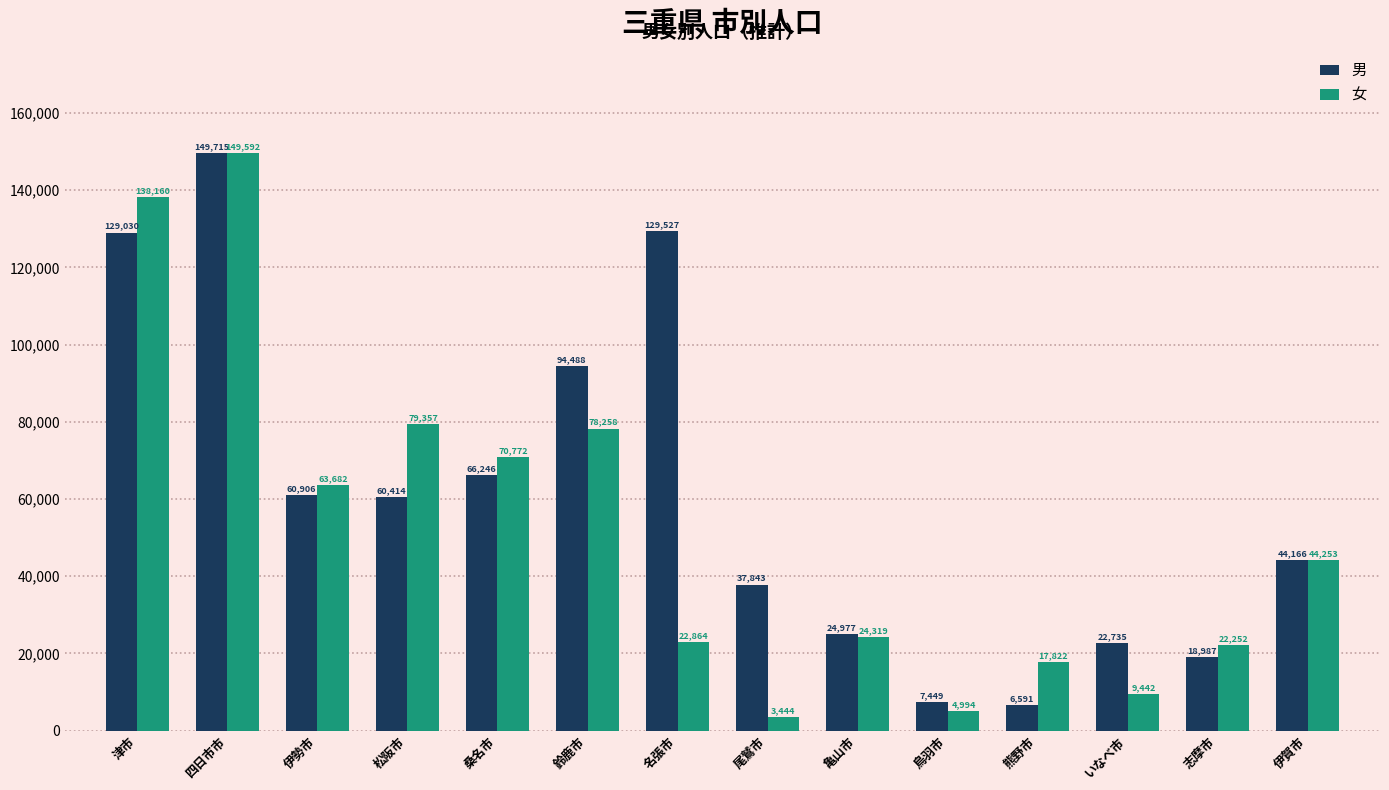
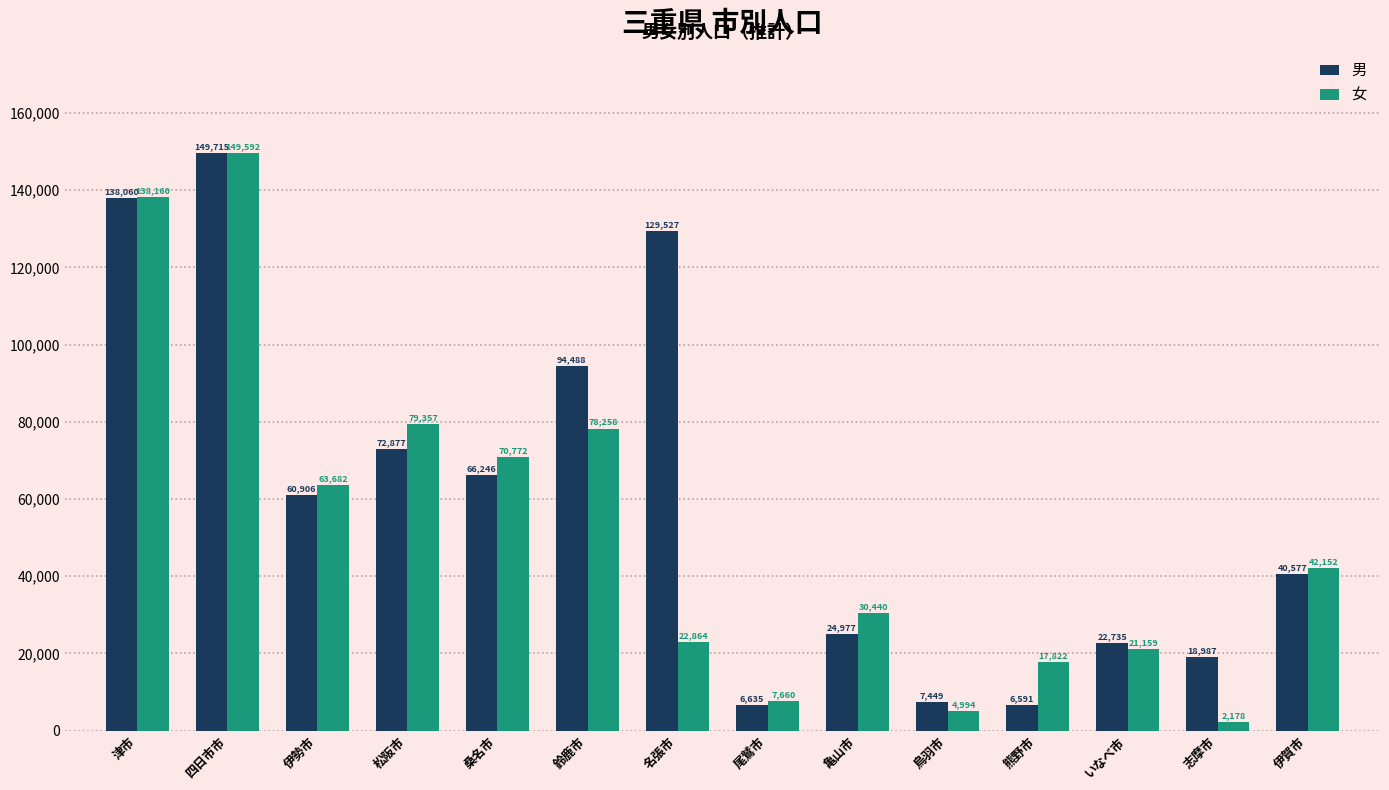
男, 津市: 129,030 -> 138,060
男, 松阪市: 60,414 -> 72,877
男, 尾鷲市: 37,843 -> 6,635
女, 尾鷲市: 3,444 -> 7,660
女, 亀山市: 24,319 -> 30,440
女, いなべ市: 9,442 -> 21,159
女, 志摩市: 22,252 -> 2,178
男, 伊賀市: 44,166 -> 40,577
女, 伊賀市: 44,253 -> 42,152
